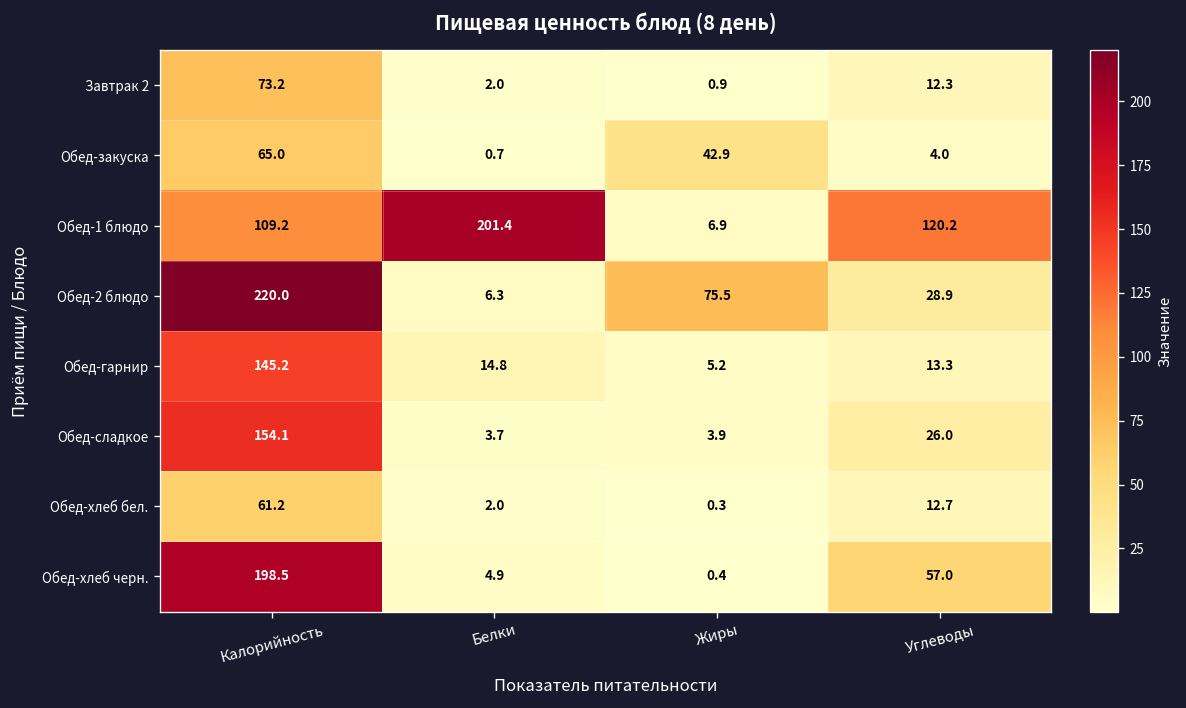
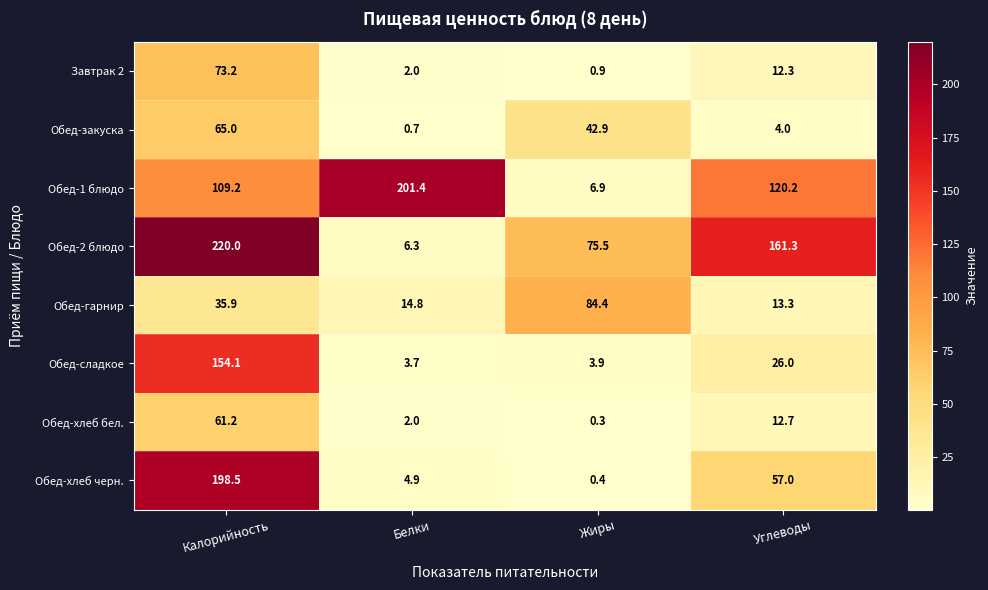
Обед-2 блюдо, Углеводы: 28.9 -> 161.3
Обед-гарнир, Калорийность: 145.2 -> 35.9
Обед-гарнир, Жиры: 5.2 -> 84.4
